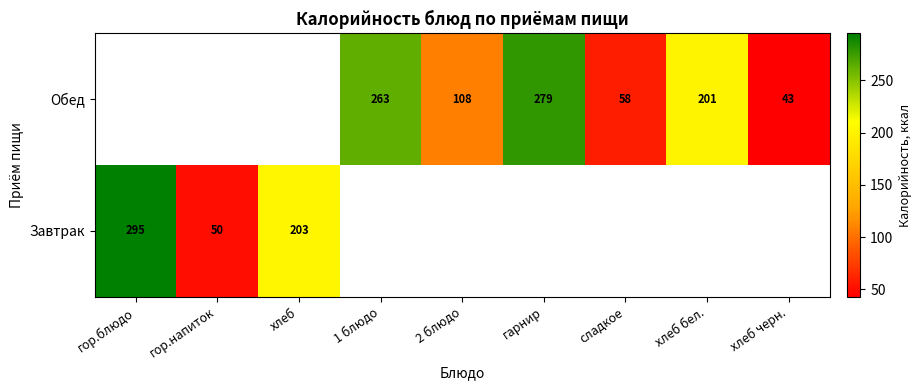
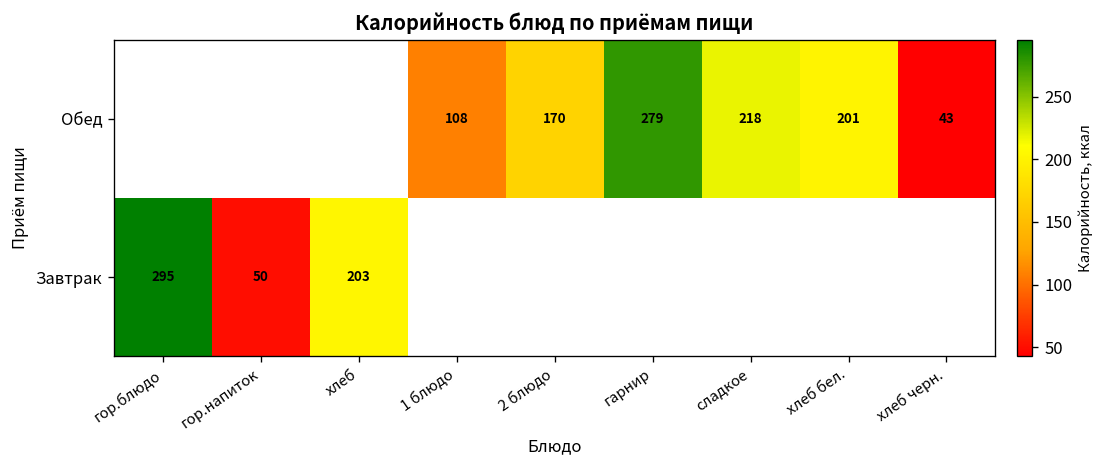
Обед, 1 блюдо: 263 -> 108
Обед, 2 блюдо: 108 -> 170
Обед, сладкое: 58 -> 218
